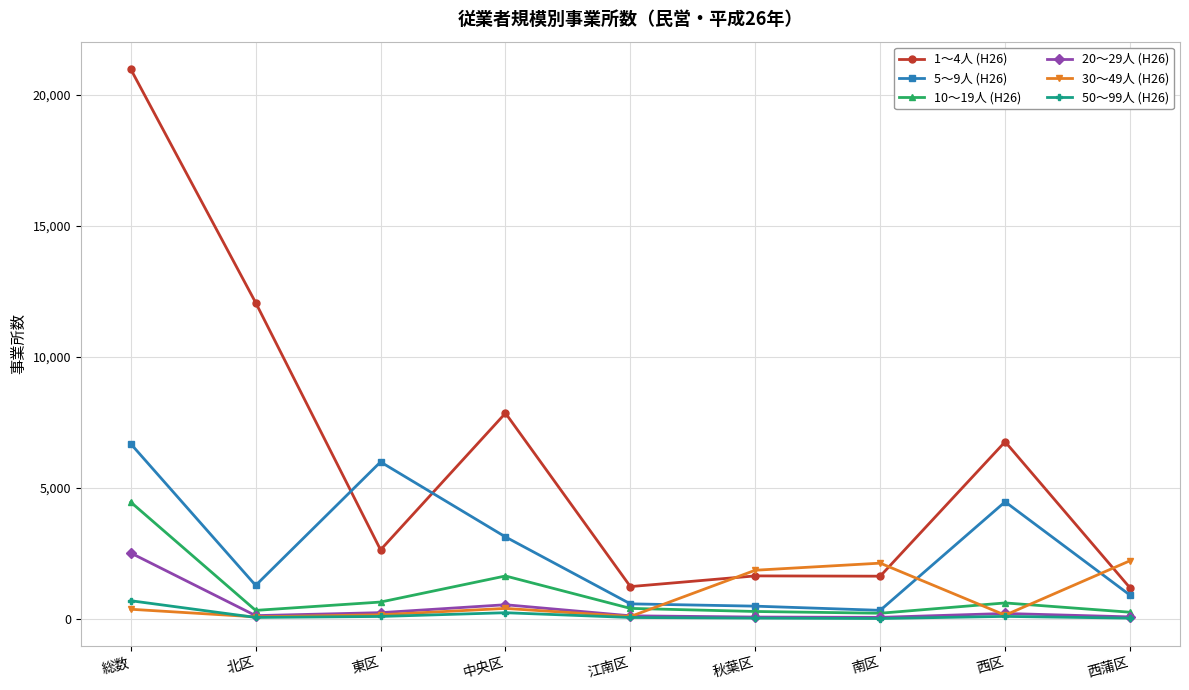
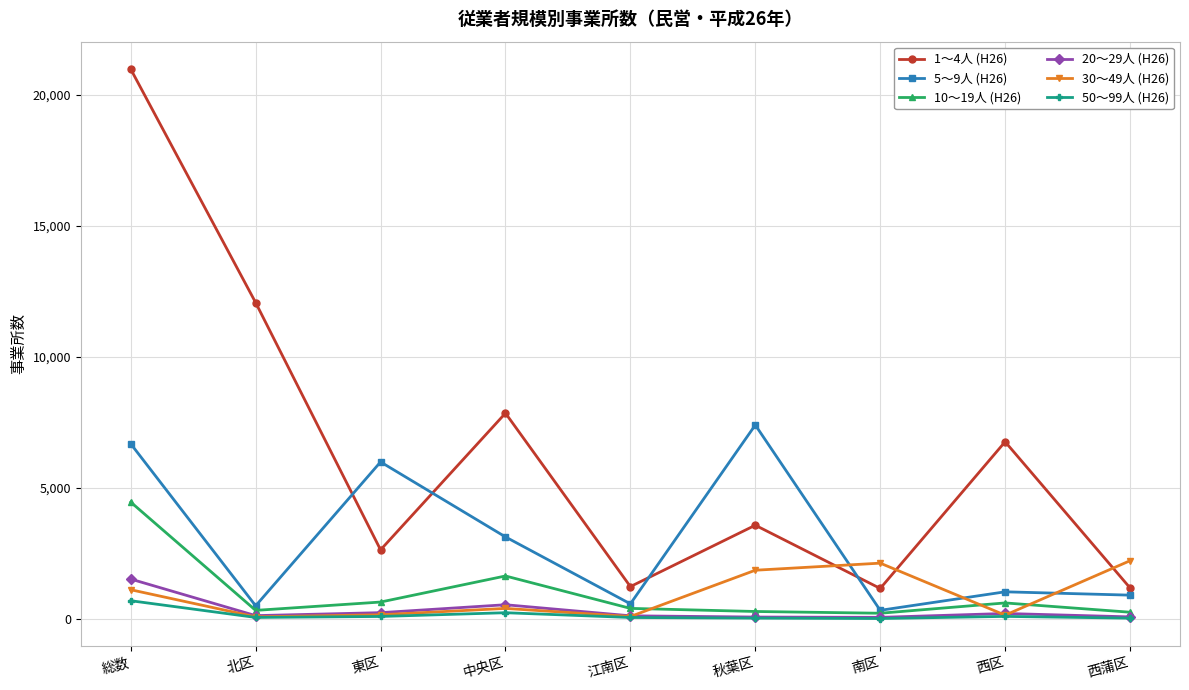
20～29人 (H26), 総数: 2,500 -> 1,500
30～49人 (H26), 総数: 400 -> 1,100
5～9人 (H26), 北区: 1,300 -> 500
1～4人 (H26), 秋葉区: 1,700 -> 3,600
5～9人 (H26), 秋葉区: 500 -> 7,400
1～4人 (H26), 南区: 1,600 -> 1,200
5～9人 (H26), 西区: 4,500 -> 1,000
